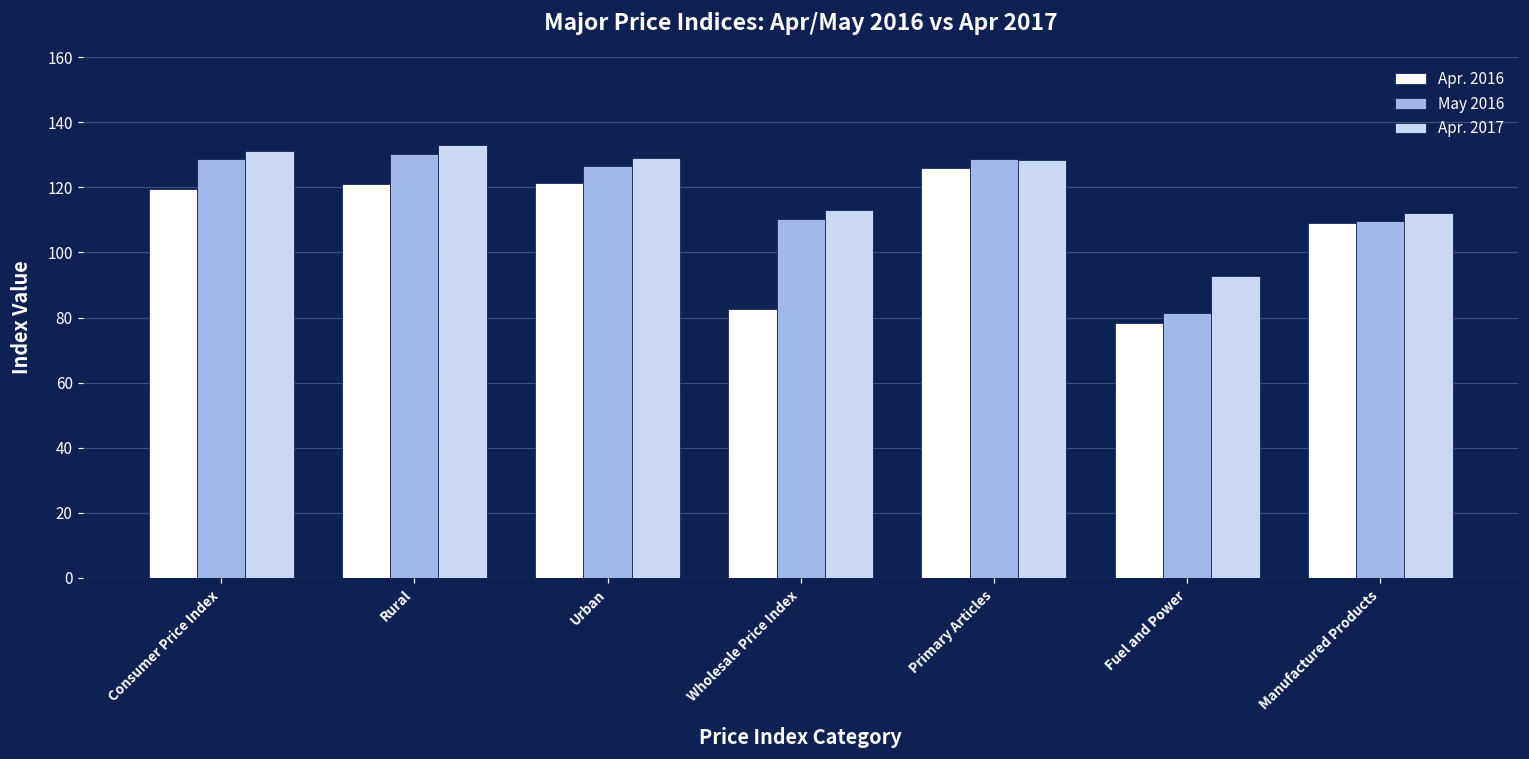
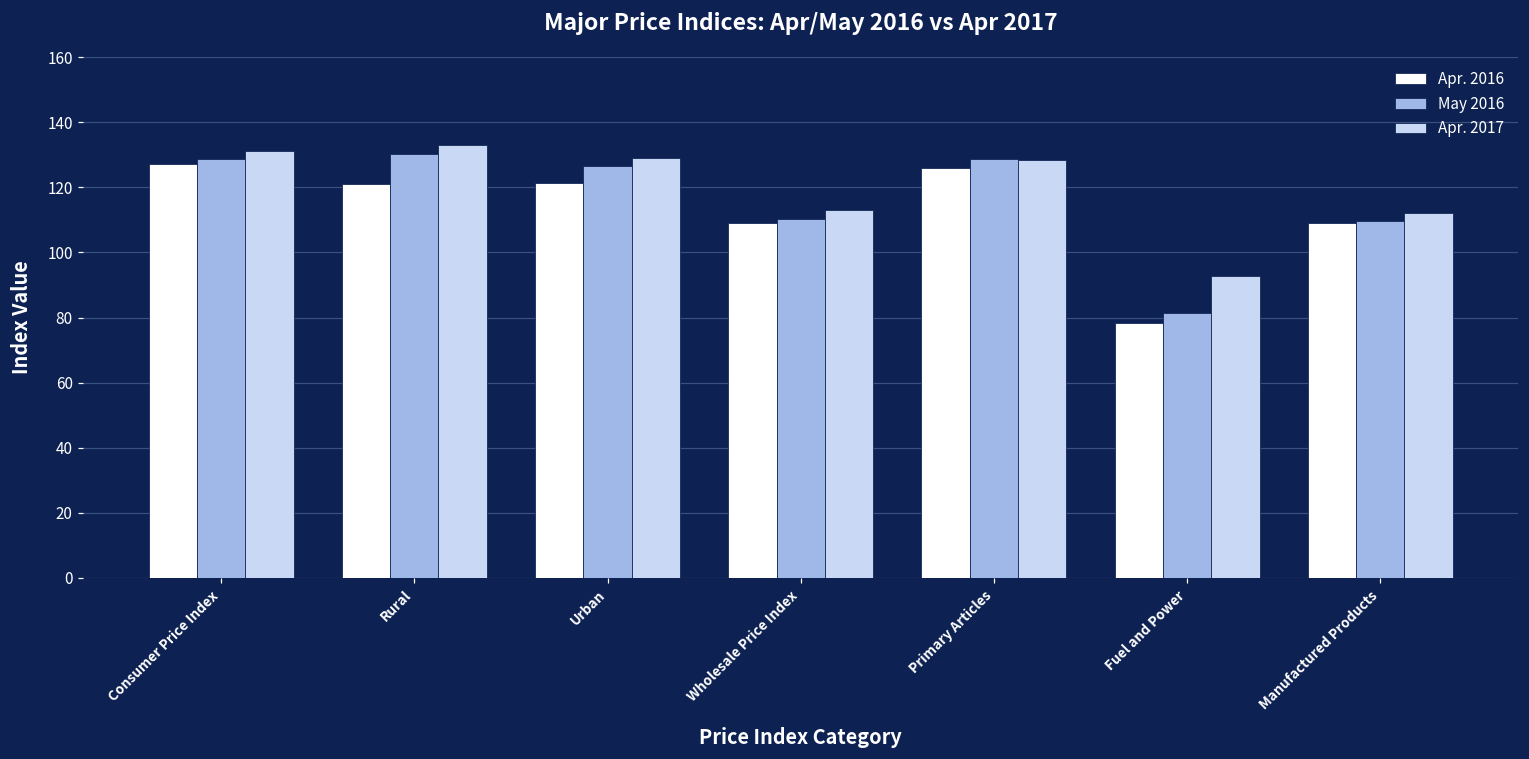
Apr. 2016, Consumer Price Index: 119 -> 127
Apr. 2016, Wholesale Price Index: 83 -> 109
